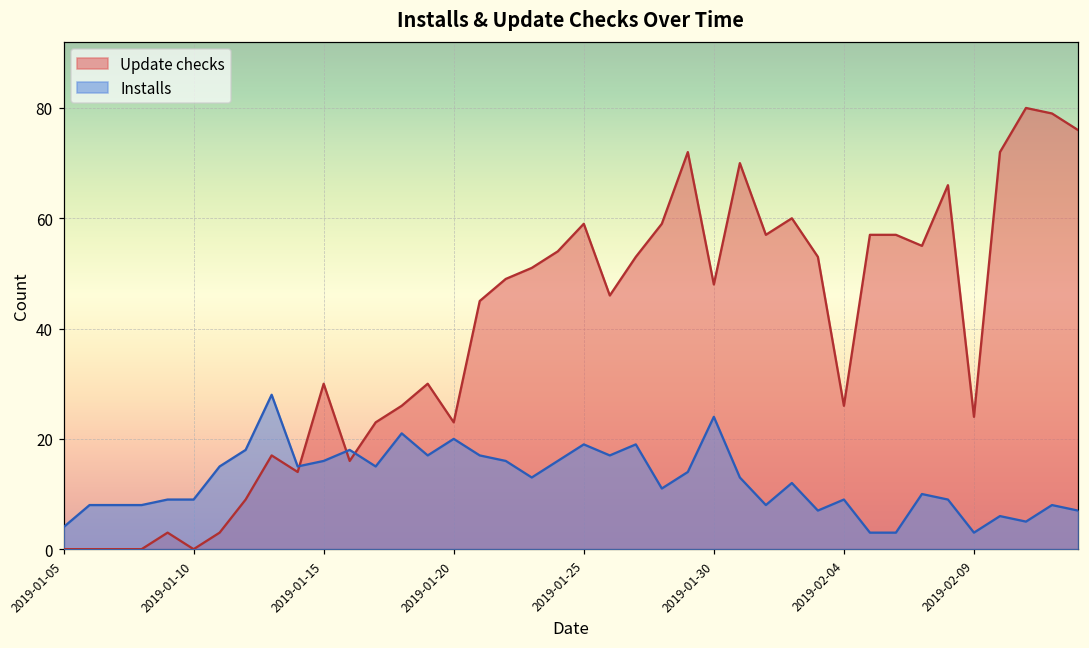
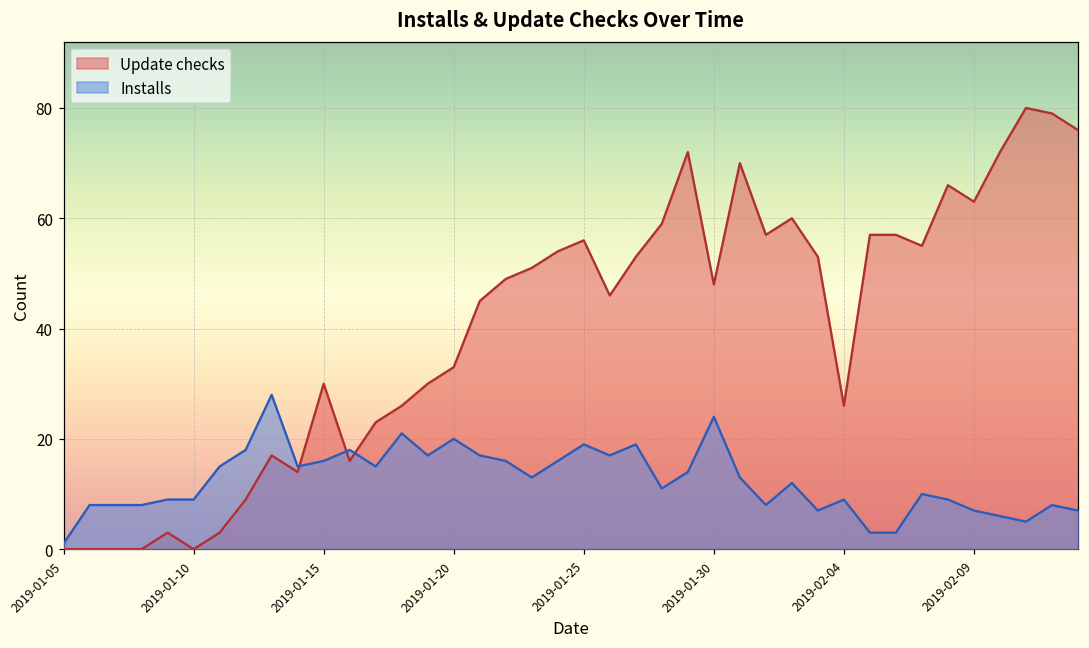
Installs, 2019-01-05: 4 -> 1
Update checks, 2019-01-20: 23 -> 33
Update checks, 2019-01-25: 59 -> 56
Update checks, 2019-02-09: 24 -> 63
Installs, 2019-02-09: 3 -> 7
